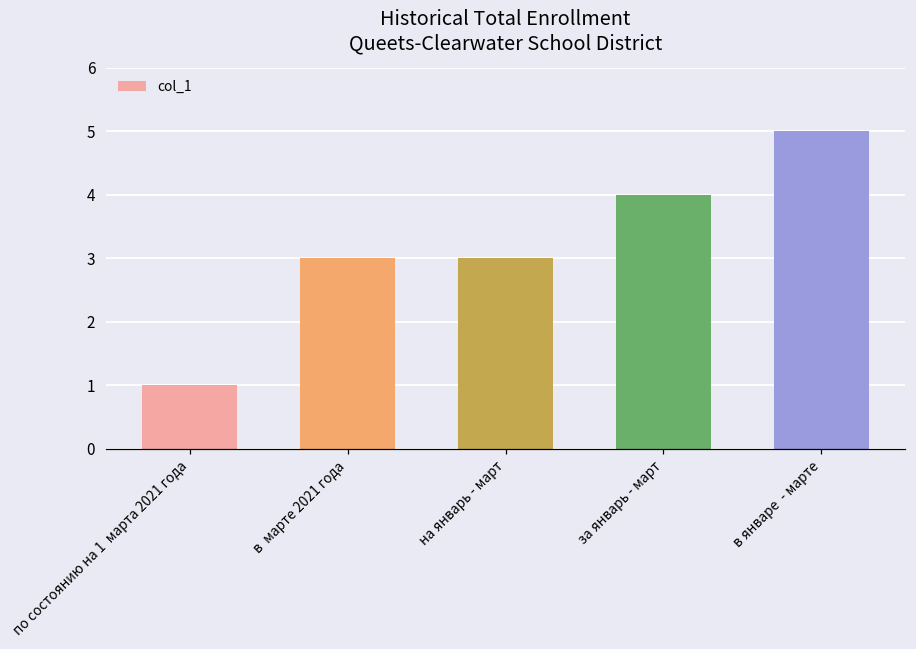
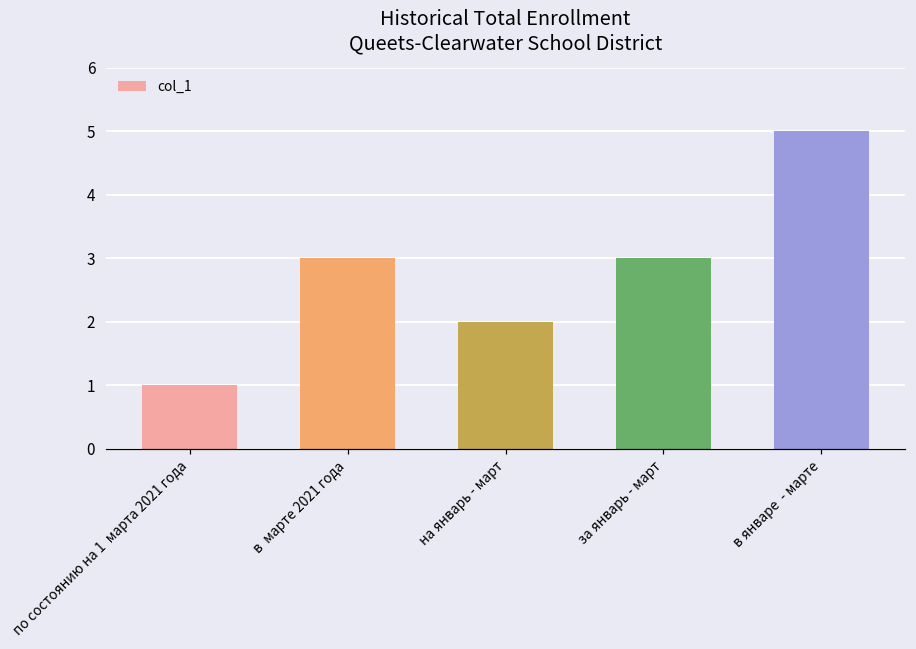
на январь - март: 3 -> 2
за январь - март: 4 -> 3
